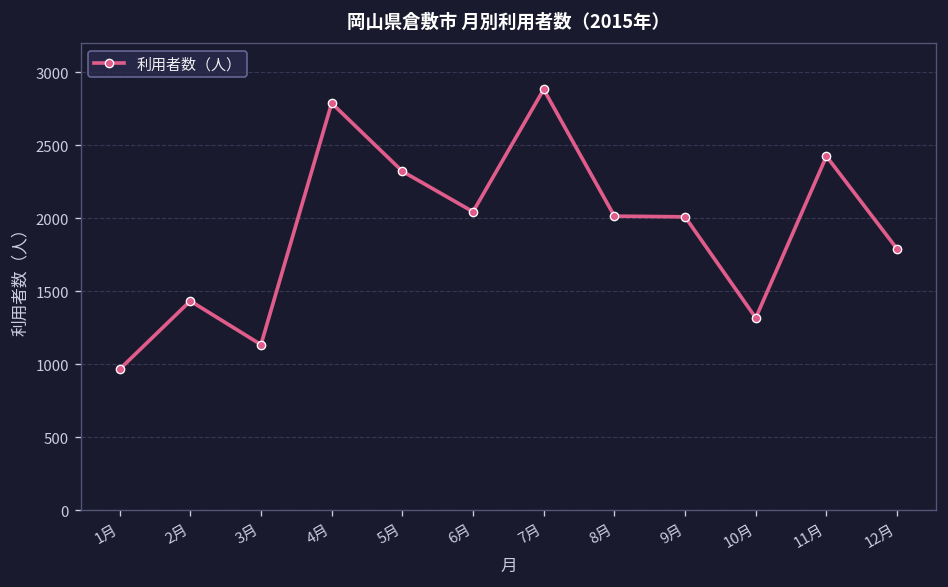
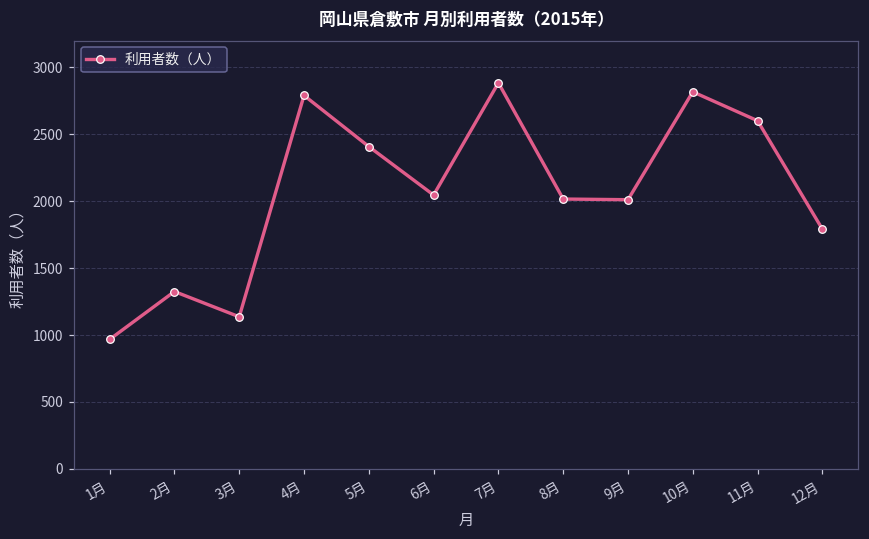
2月: 1440 -> 1330
5月: 2320 -> 2410
10月: 1320 -> 2820
11月: 2430 -> 2600
